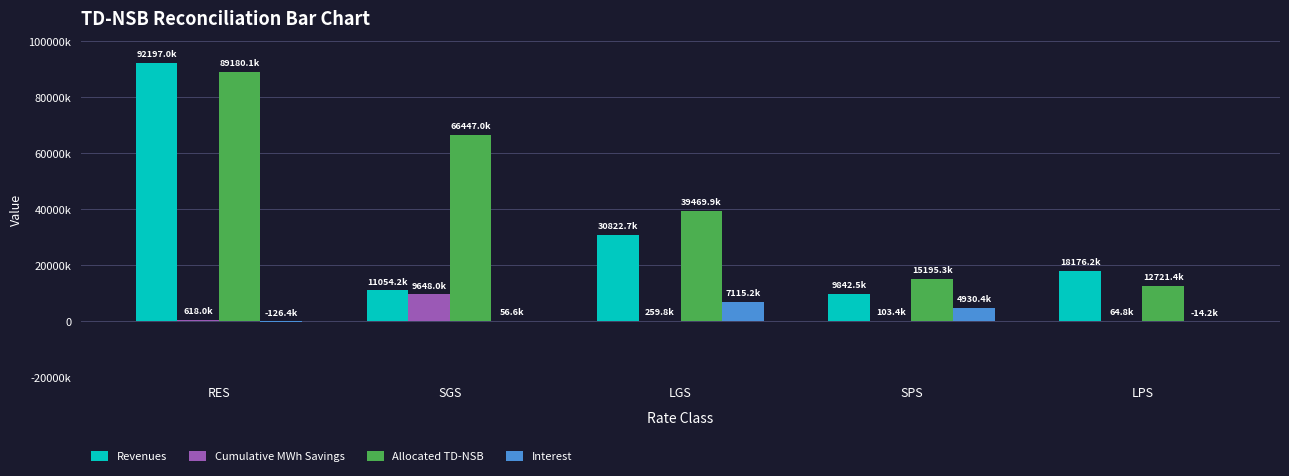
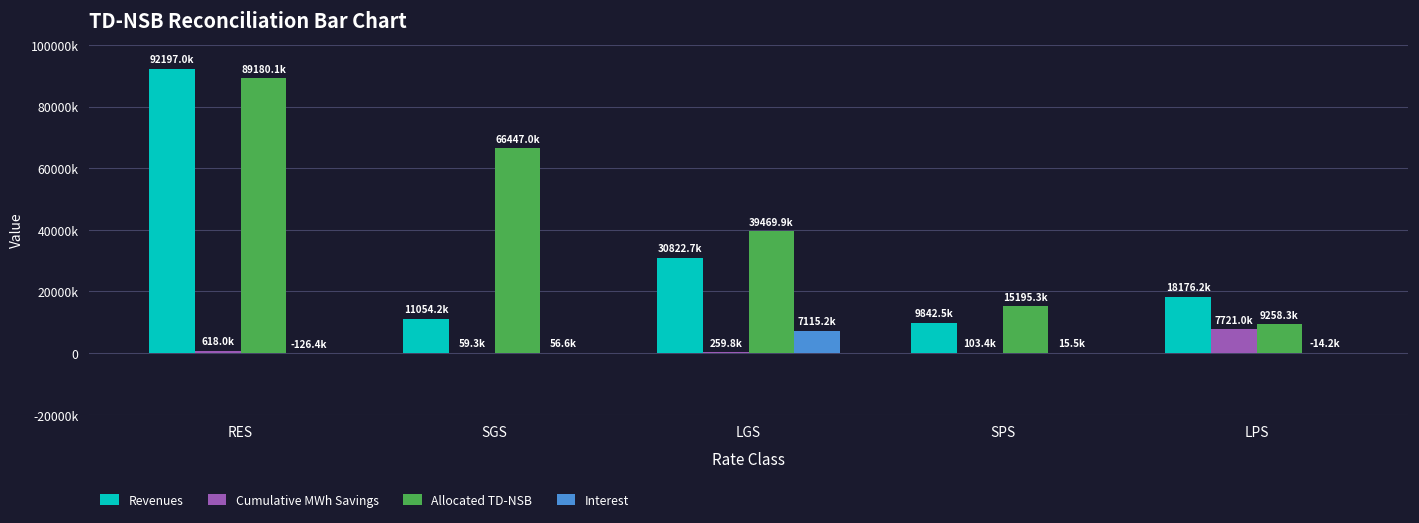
Cumulative MWh Savings, SGS: 9648.0k -> 59.3k
Interest, SPS: 4930.4k -> 15.5k
Cumulative MWh Savings, LPS: 64.8k -> 7721.0k
Allocated TD-NSB, LPS: 12721.4k -> 9258.3k
